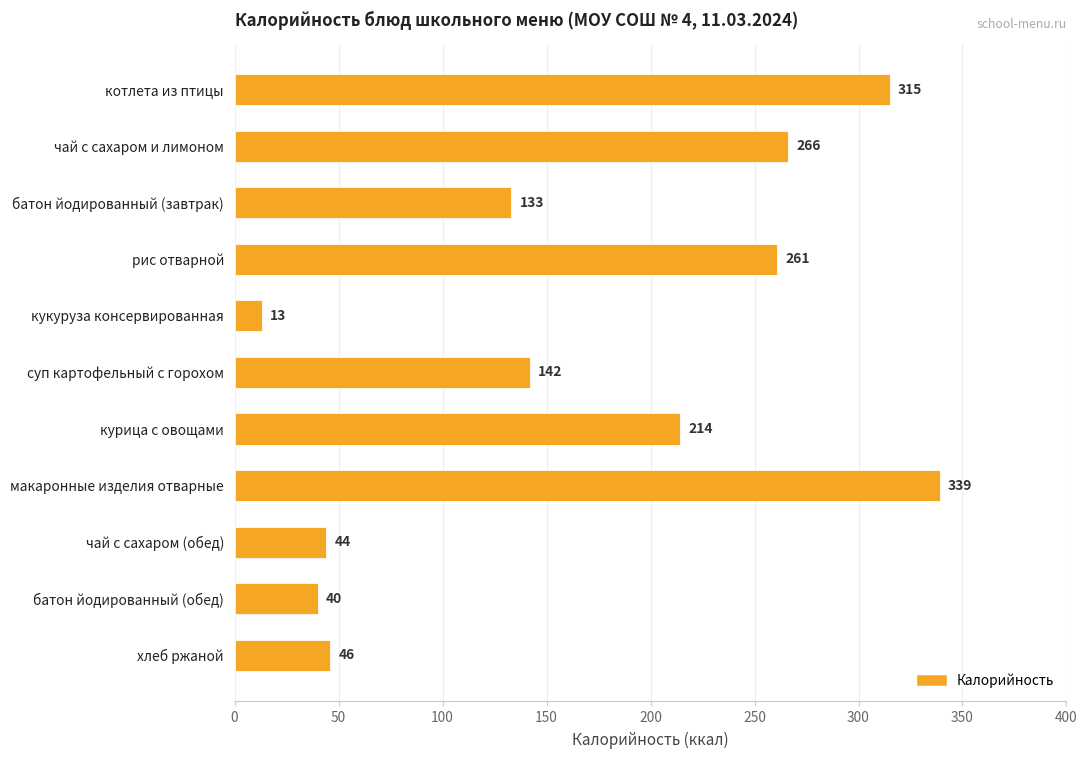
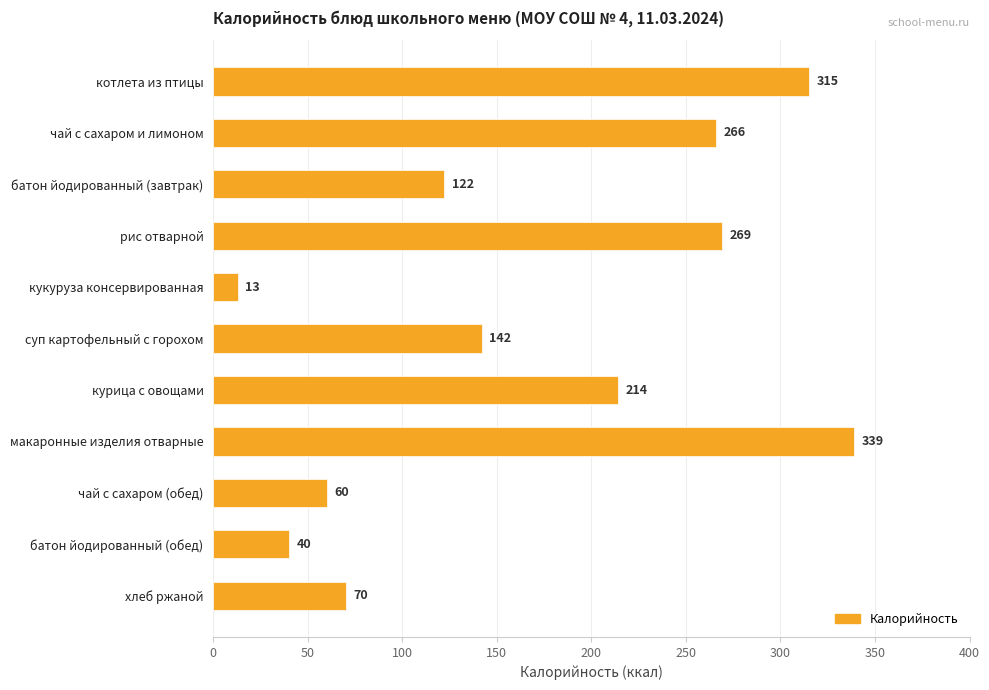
батон йодированный (завтрак): 133 -> 122
рис отварной: 261 -> 269
чай с сахаром (обед): 44 -> 60
хлеб ржаной: 46 -> 70
